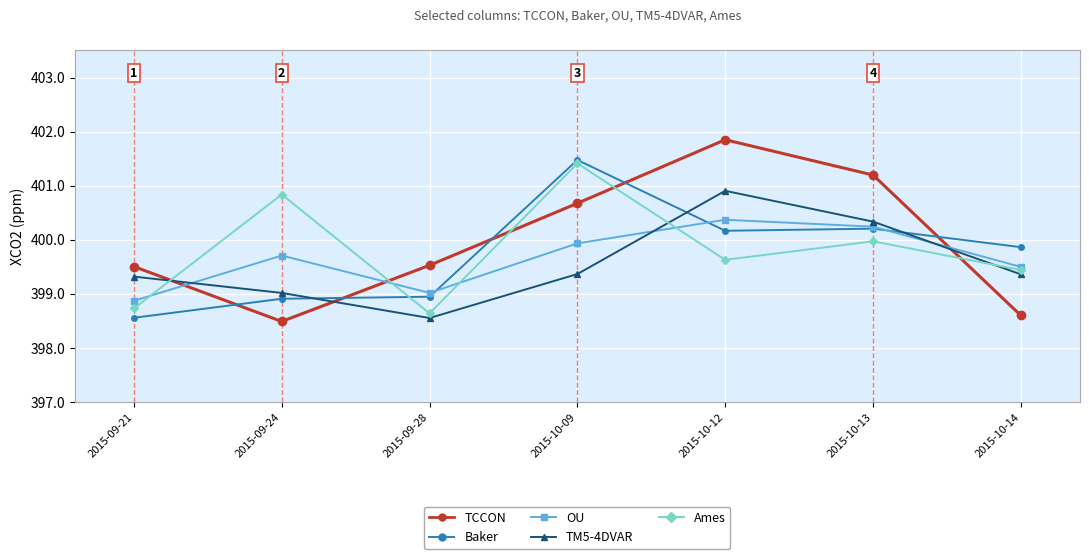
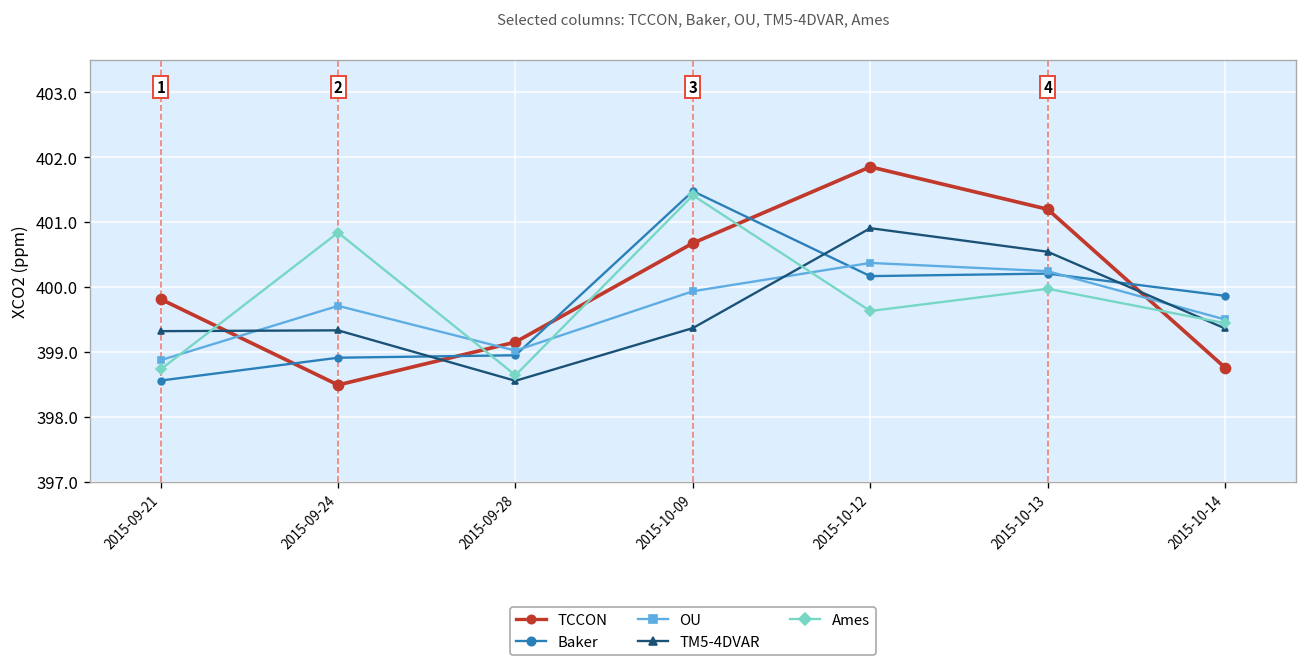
TCCON, 2015-09-21: 399.5 -> 399.8
TM5-4DVAR, 2015-09-24: 399.0 -> 399.3
TCCON, 2015-09-28: 399.5 -> 399.2
TM5-4DVAR, 2015-10-13: 400.3 -> 400.5
TCCON, 2015-10-14: 398.6 -> 398.8
